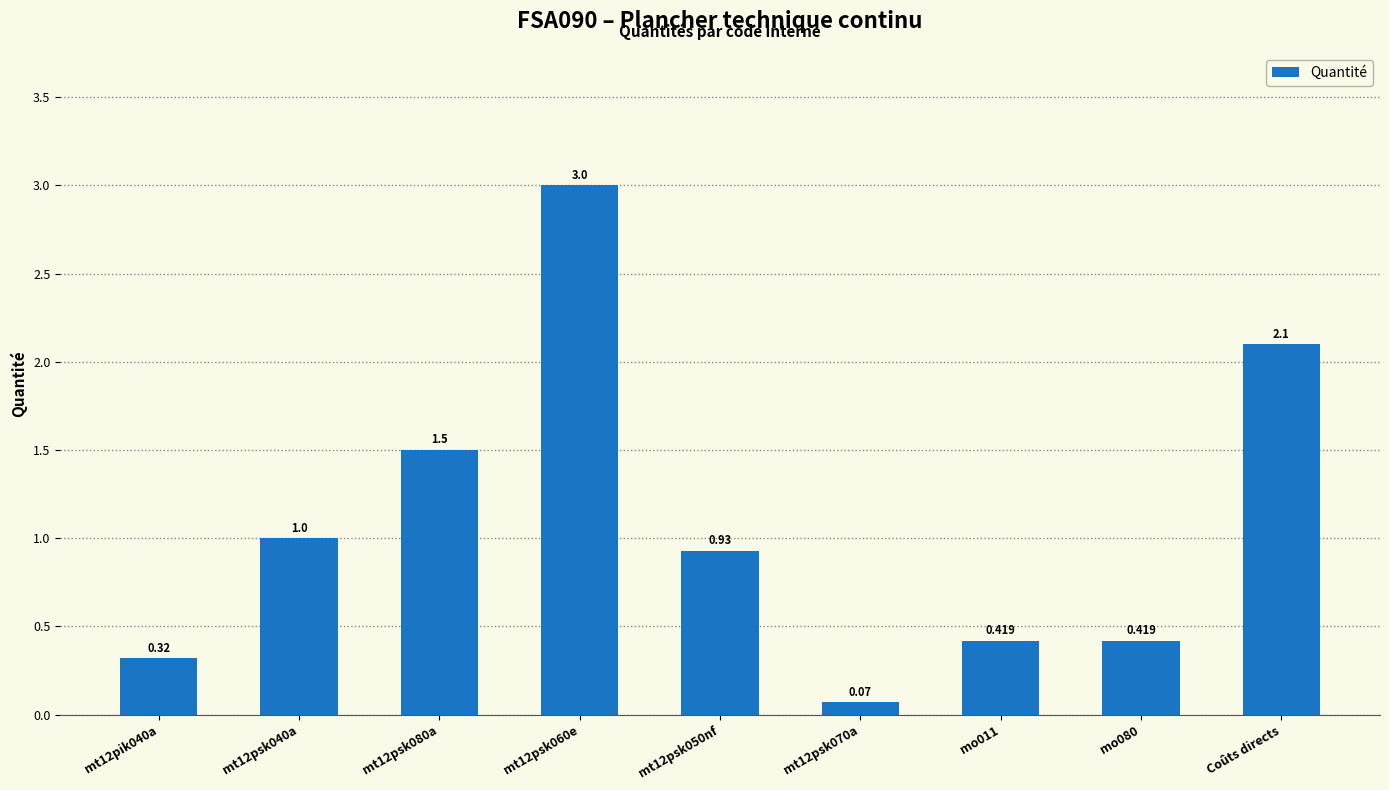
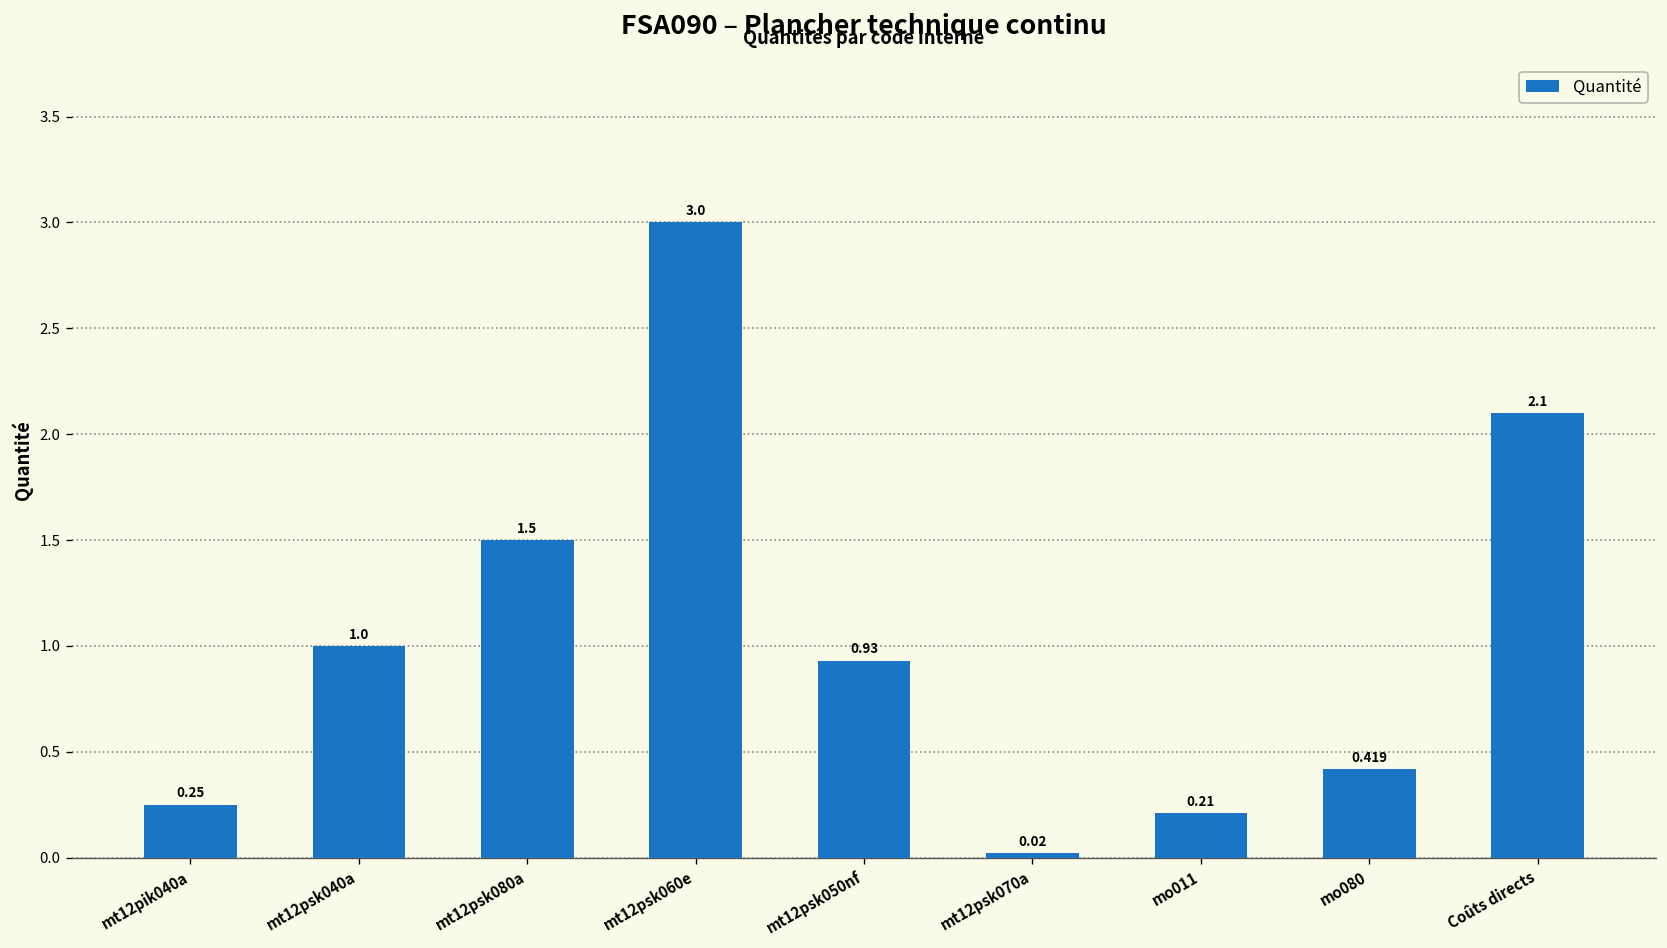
mt12pik040a: 0.32 -> 0.25
mt12psk070a: 0.07 -> 0.02
mo011: 0.419 -> 0.21
